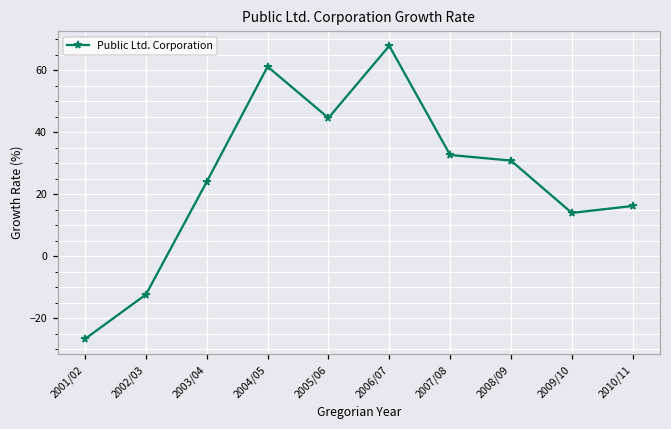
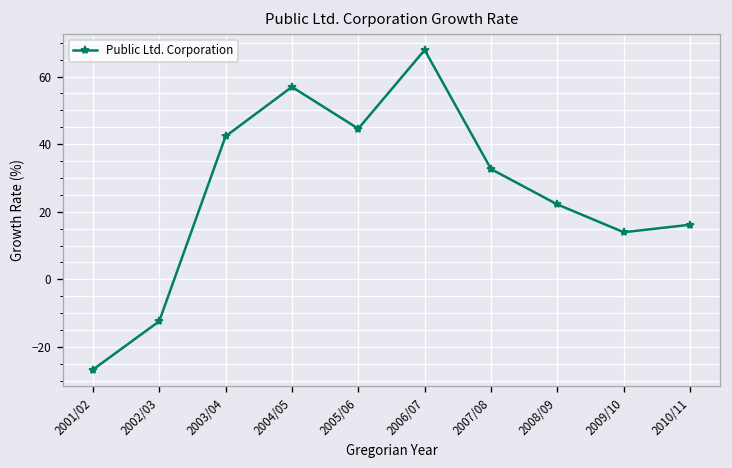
2003/04: 24 -> 42
2004/05: 61 -> 57
2008/09: 31 -> 22
